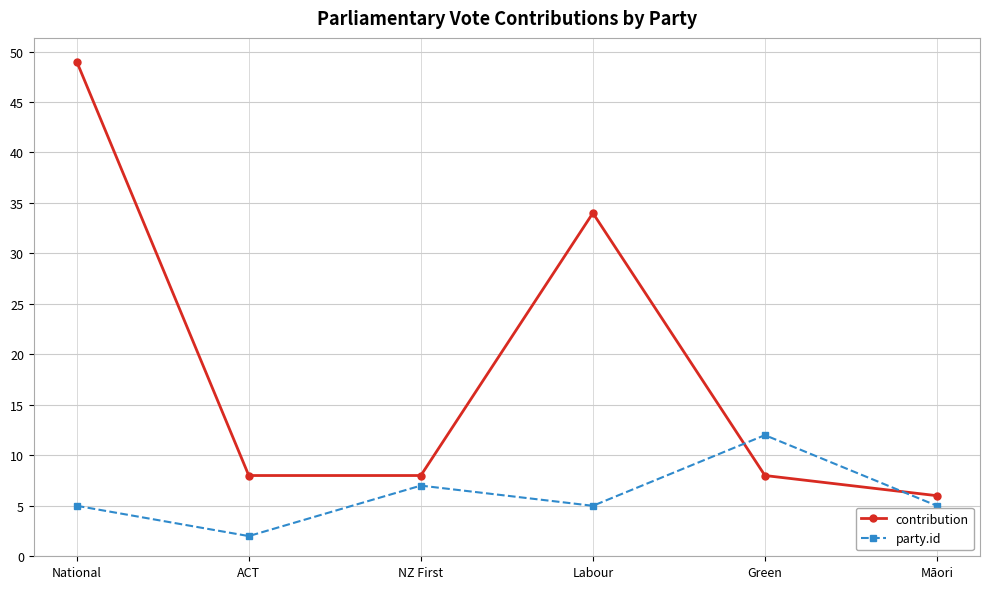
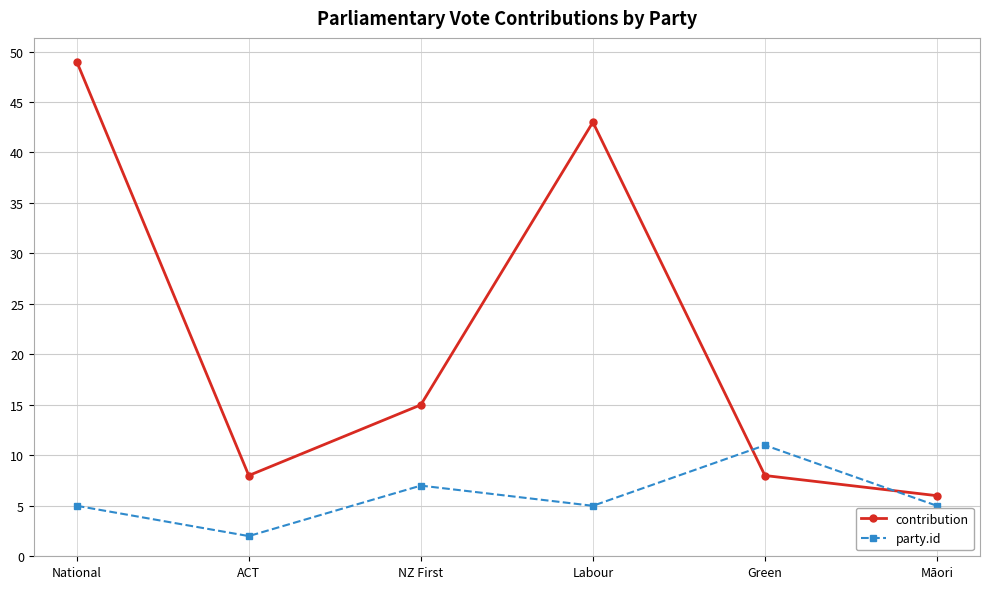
contribution, NZ First: 8 -> 15
contribution, Labour: 34 -> 43
party.id, Green: 12 -> 11
